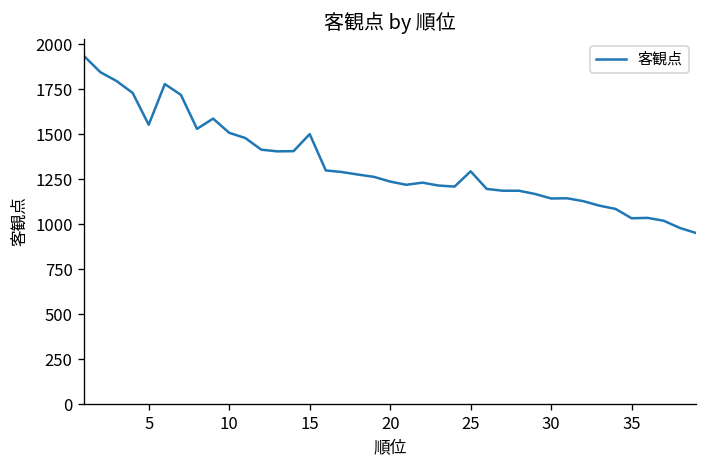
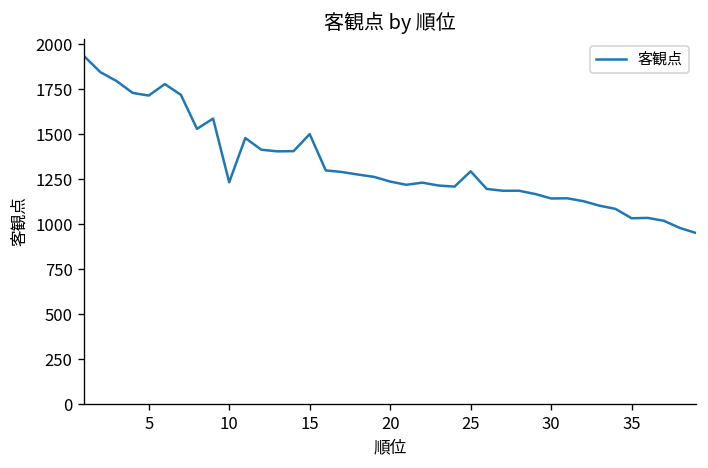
5: 1550 -> 1720
10: 1510 -> 1230
